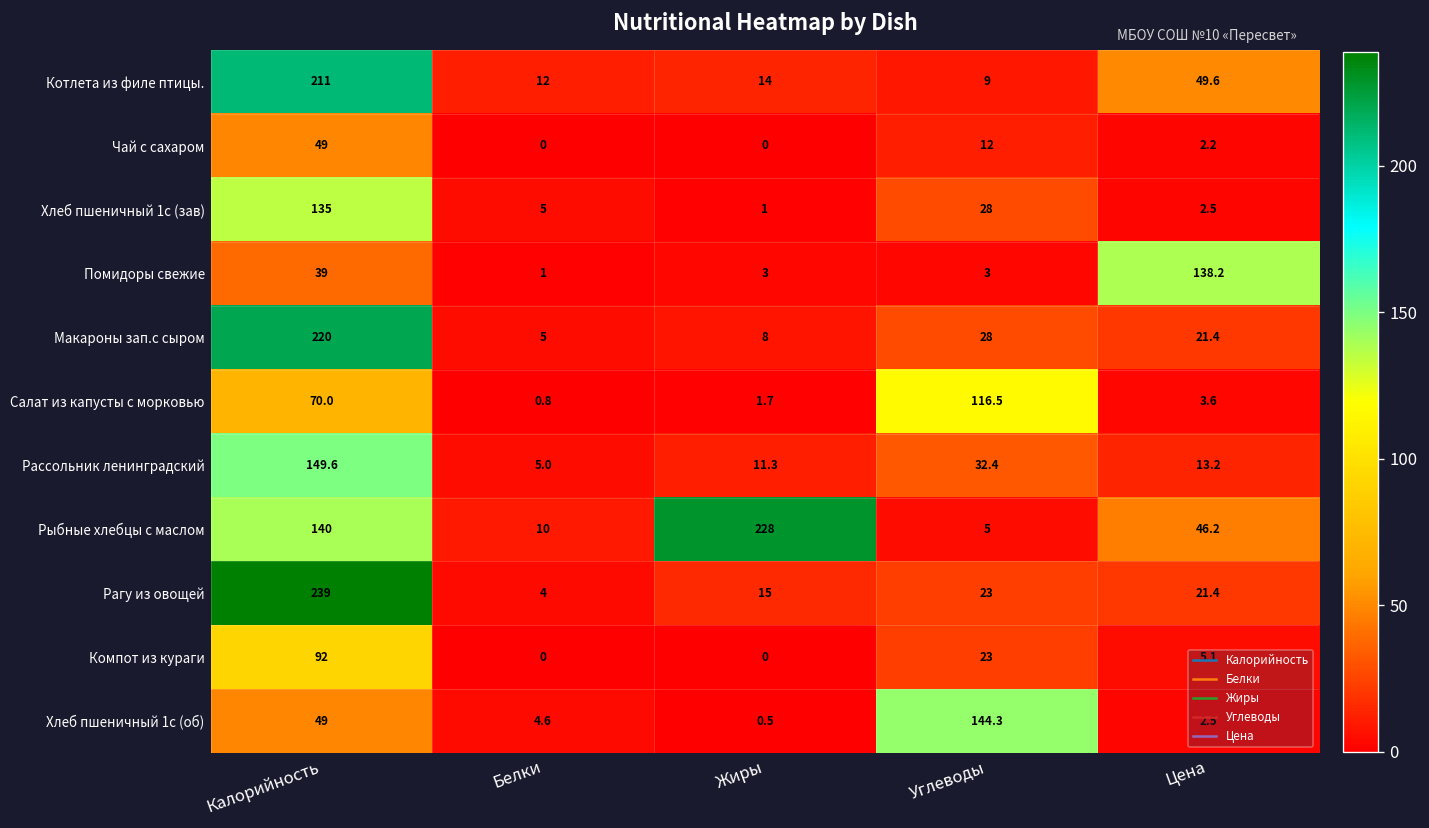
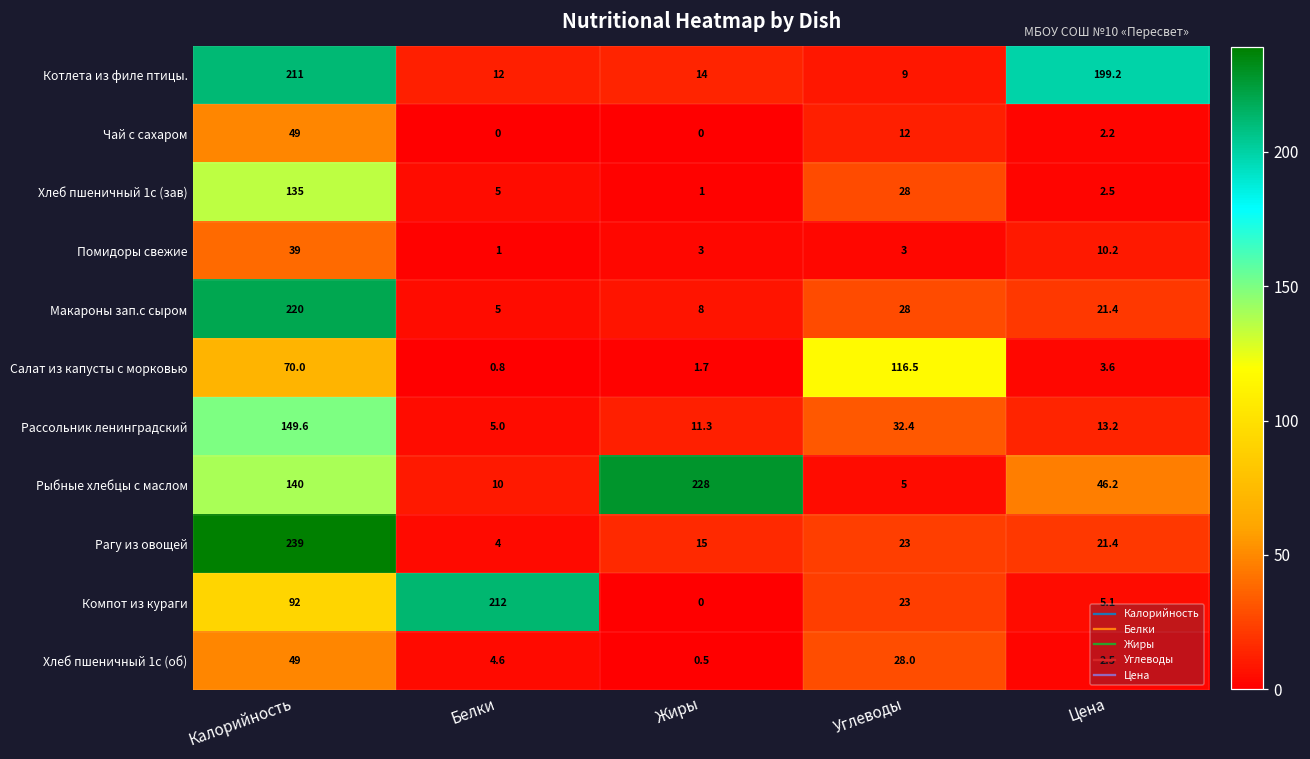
Котлета из филе птицы., Цена: 49.6 -> 199.2
Помидоры свежие, Цена: 138.2 -> 10.2
Компот из кураги, Белки: 0 -> 212
Хлеб пшеничный 1с (об), Углеводы: 144.3 -> 28.0
